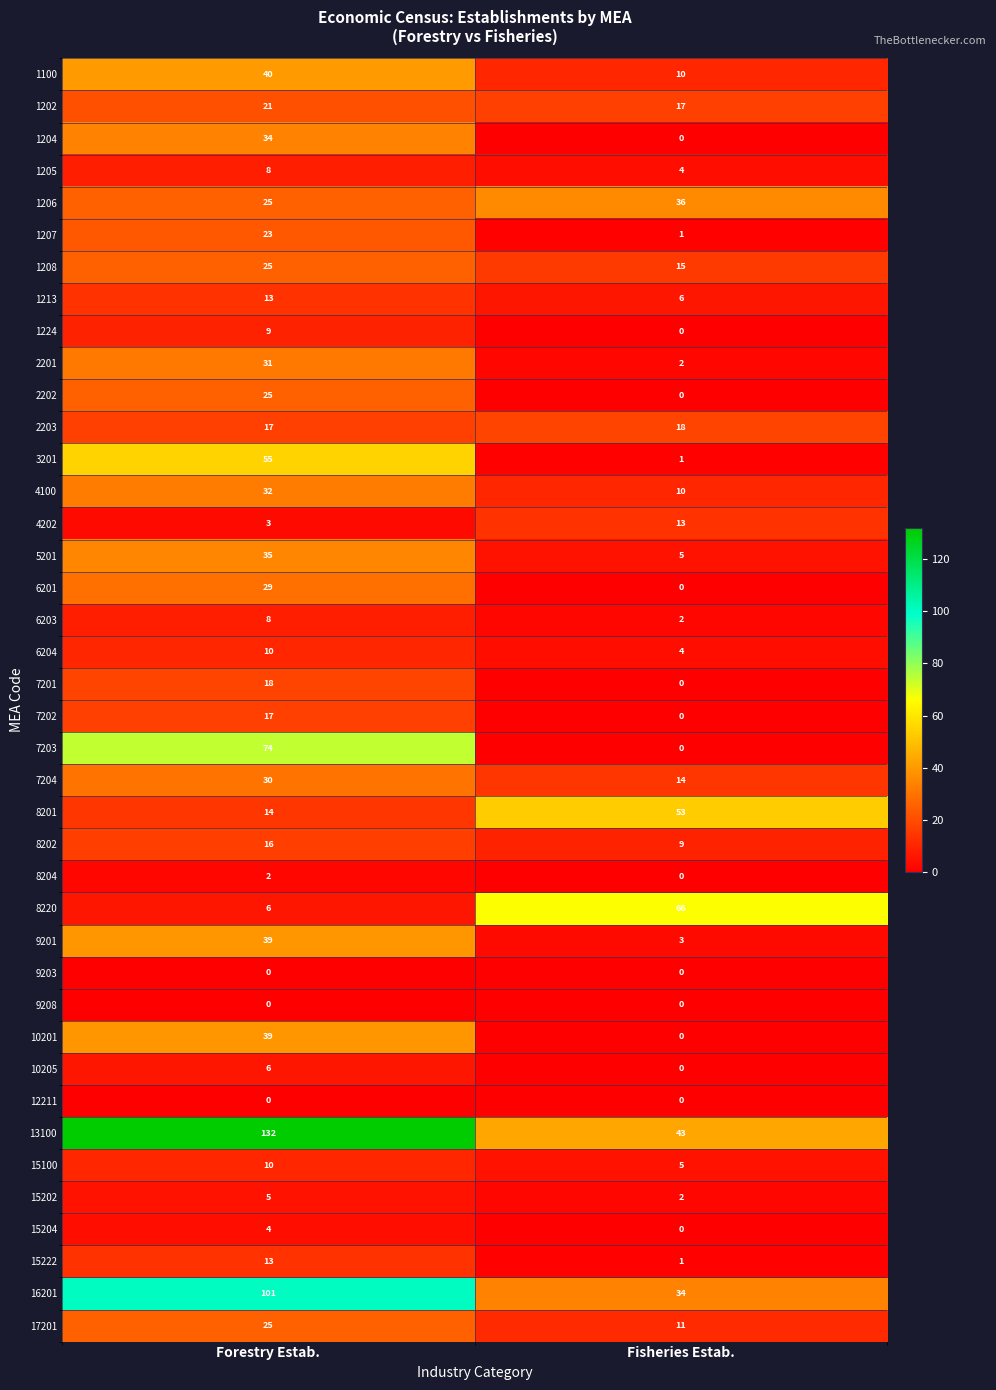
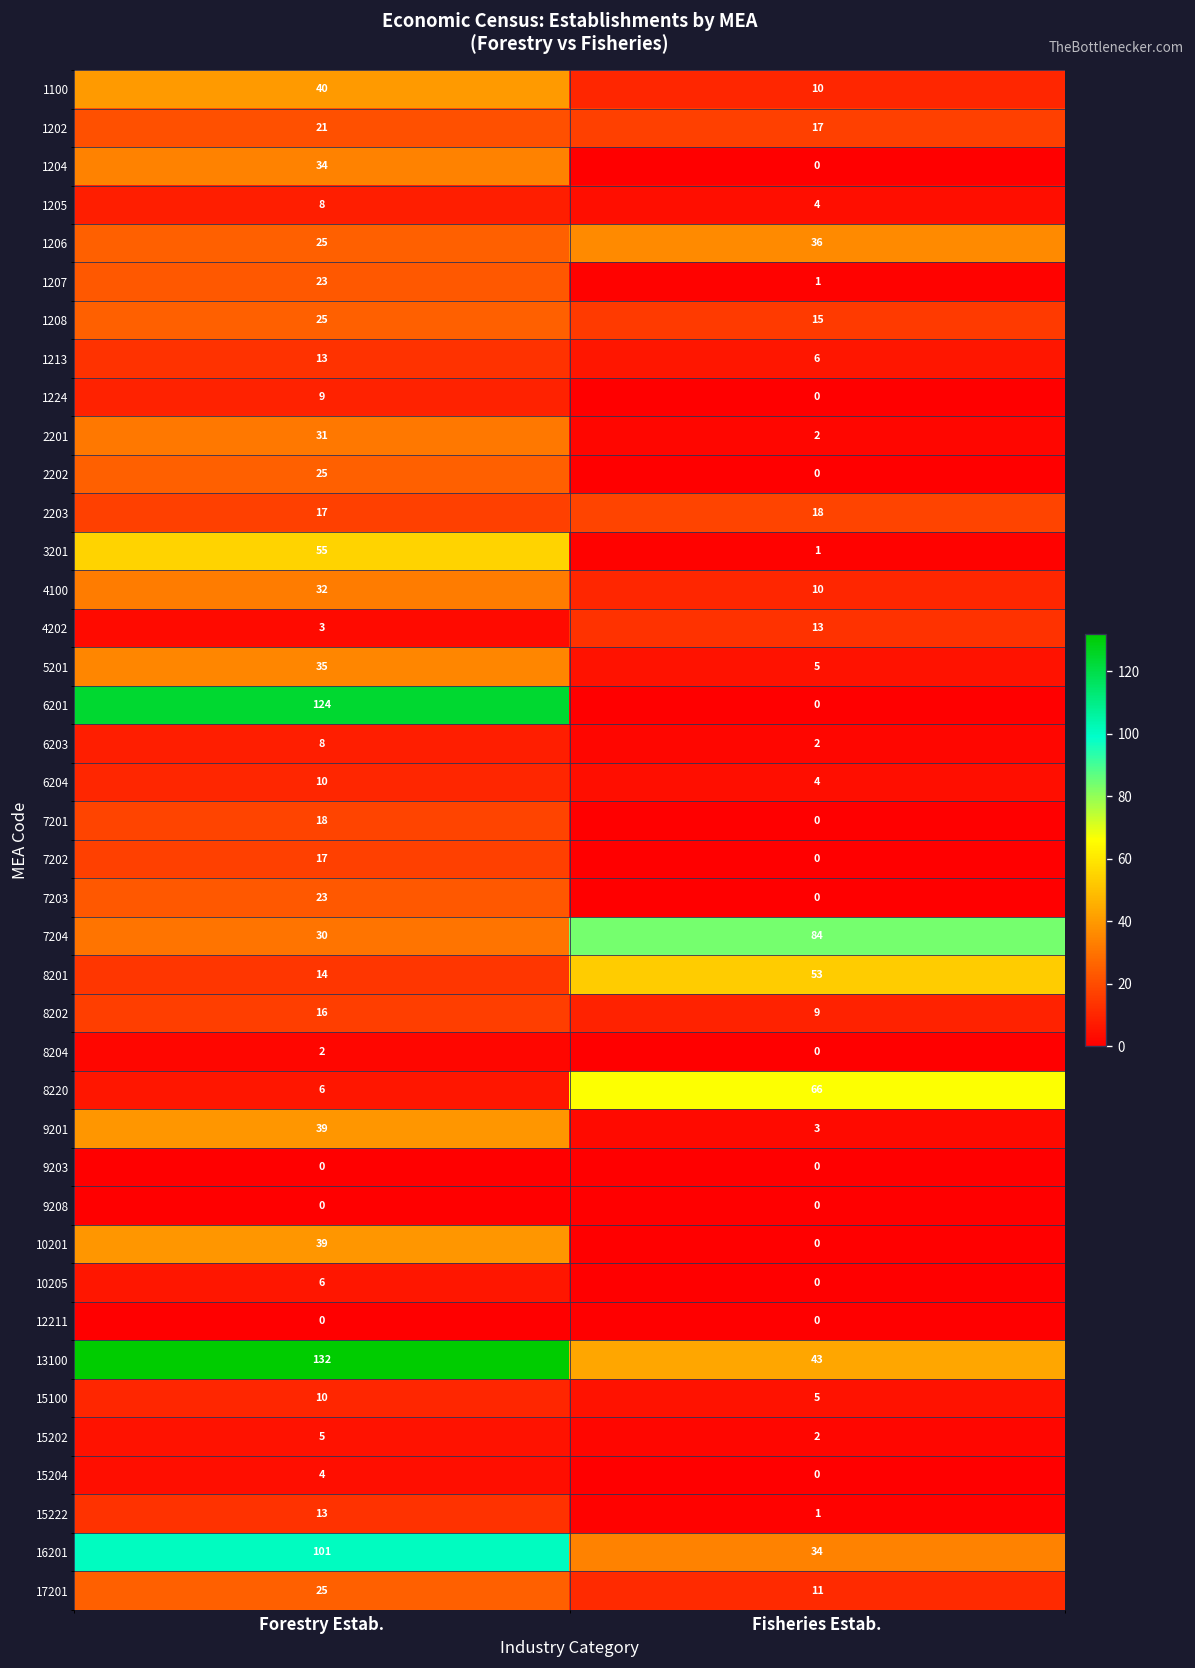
6201, Forestry Estab.: 29 -> 124
7203, Forestry Estab.: 74 -> 23
7204, Fisheries Estab.: 14 -> 84
